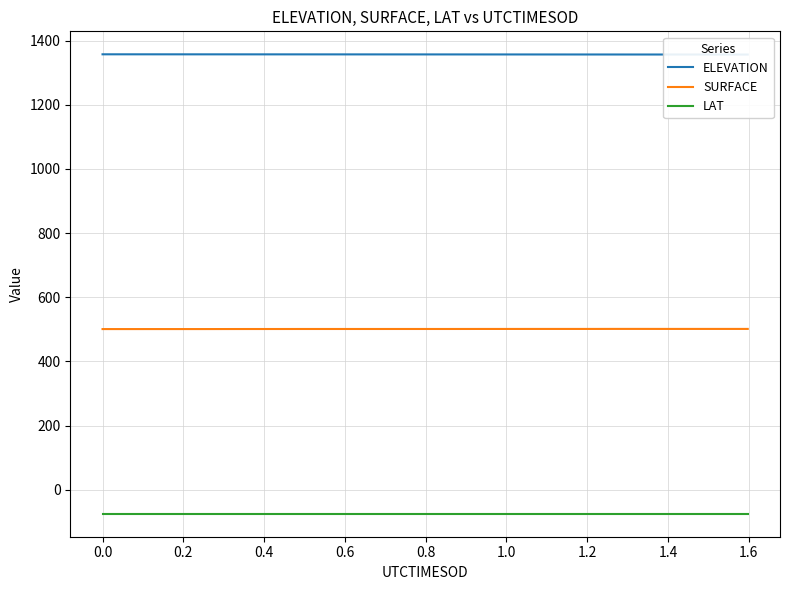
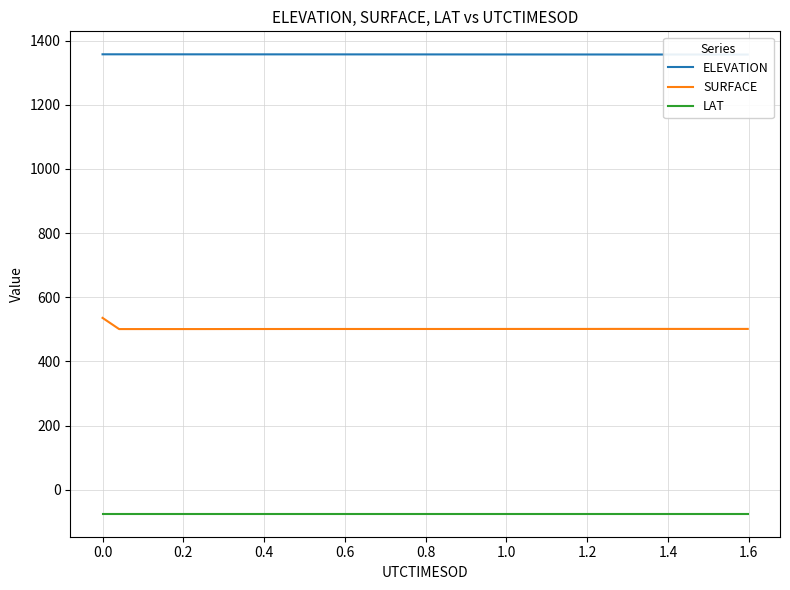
SURFACE, 0.0: 500 -> 540
